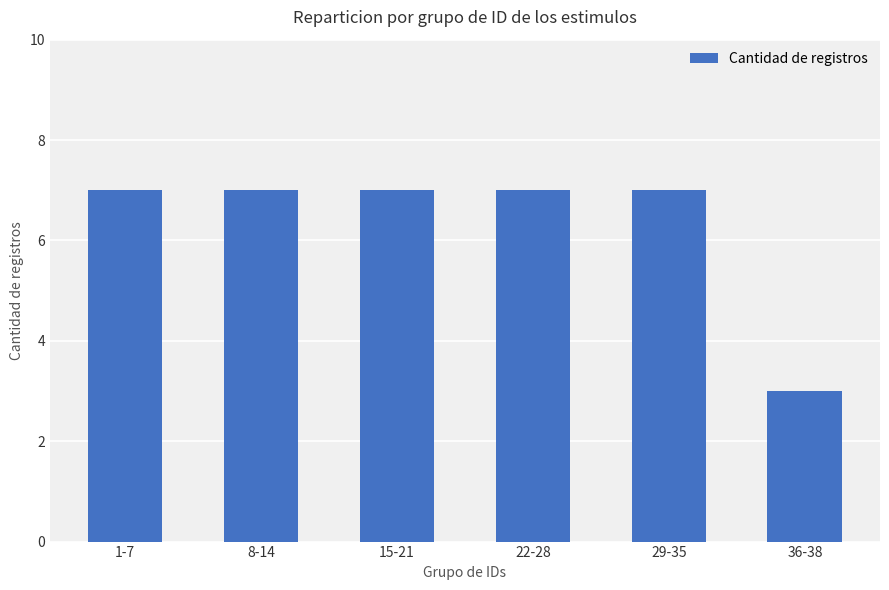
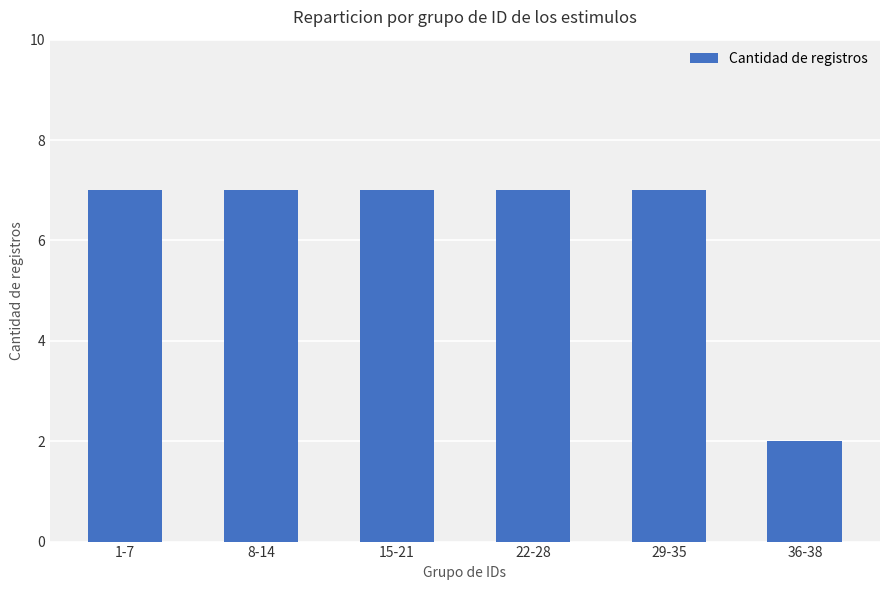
36-38: 3 -> 2
